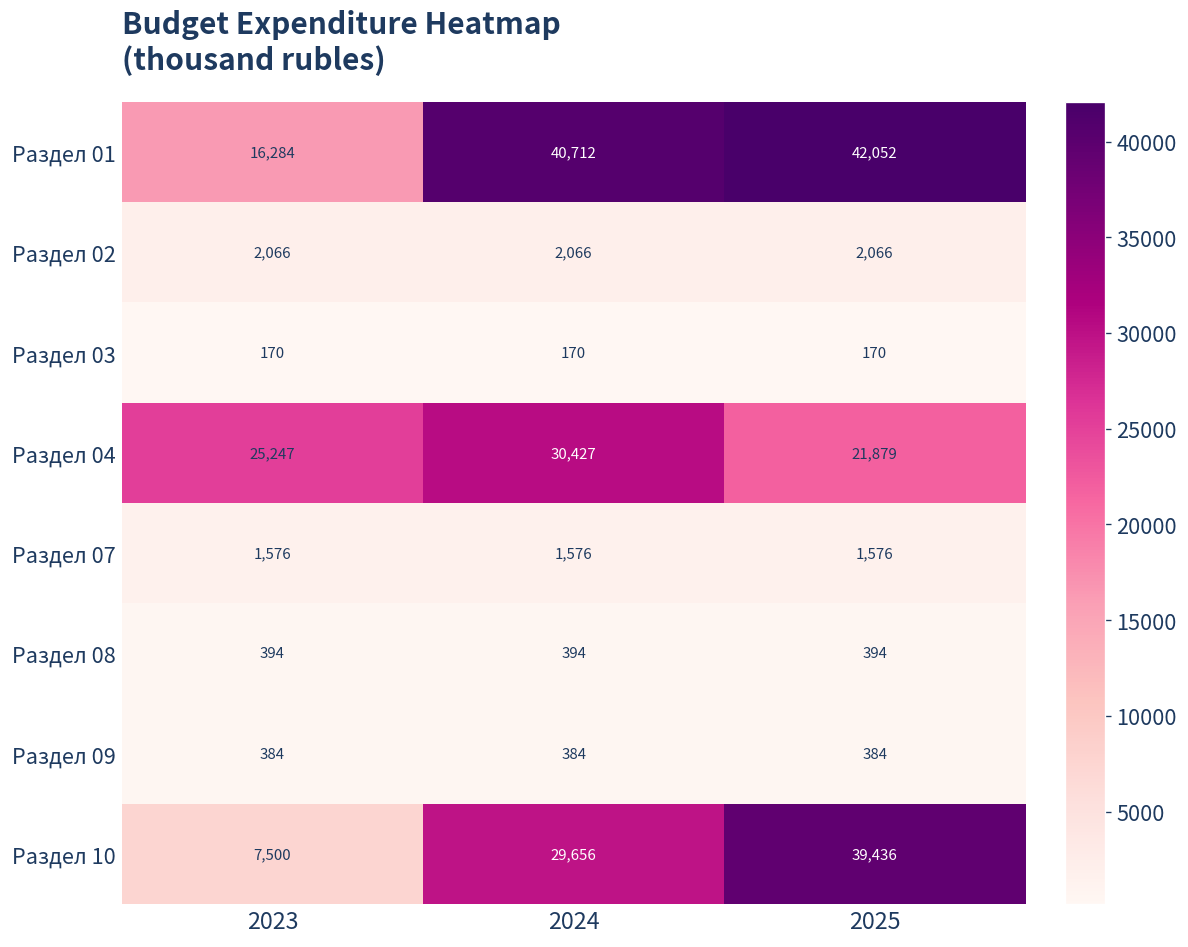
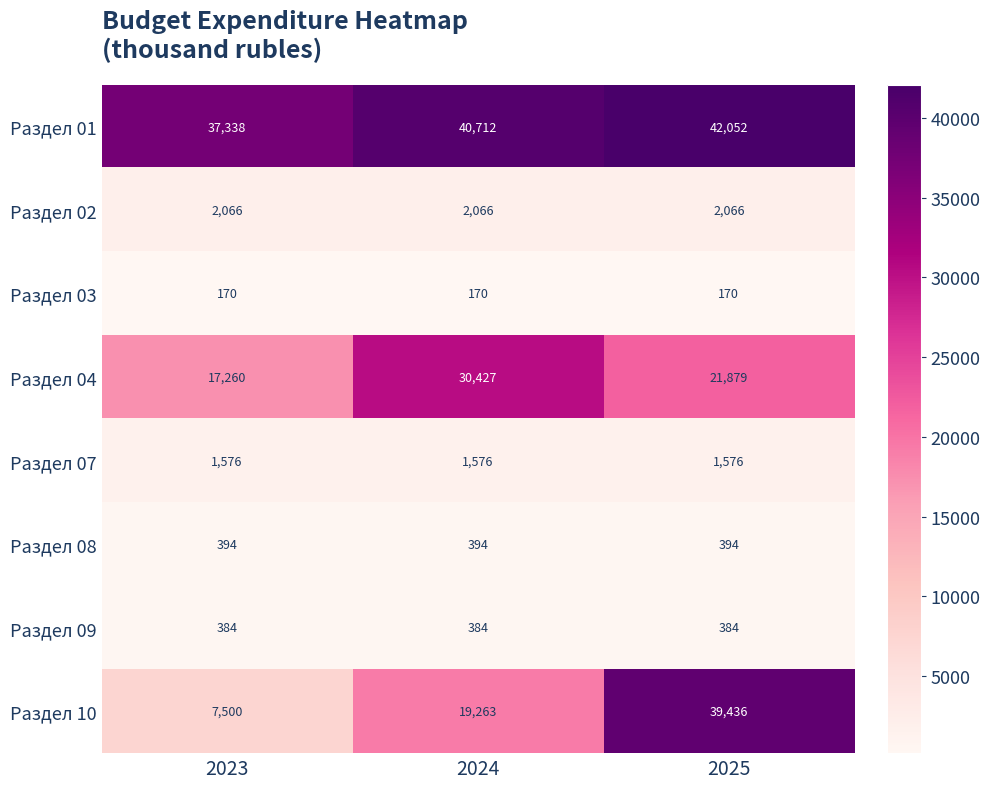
Раздел 01, 2023: 16,284 -> 37,338
Раздел 04, 2023: 25,247 -> 17,260
Раздел 10, 2024: 29,656 -> 19,263
